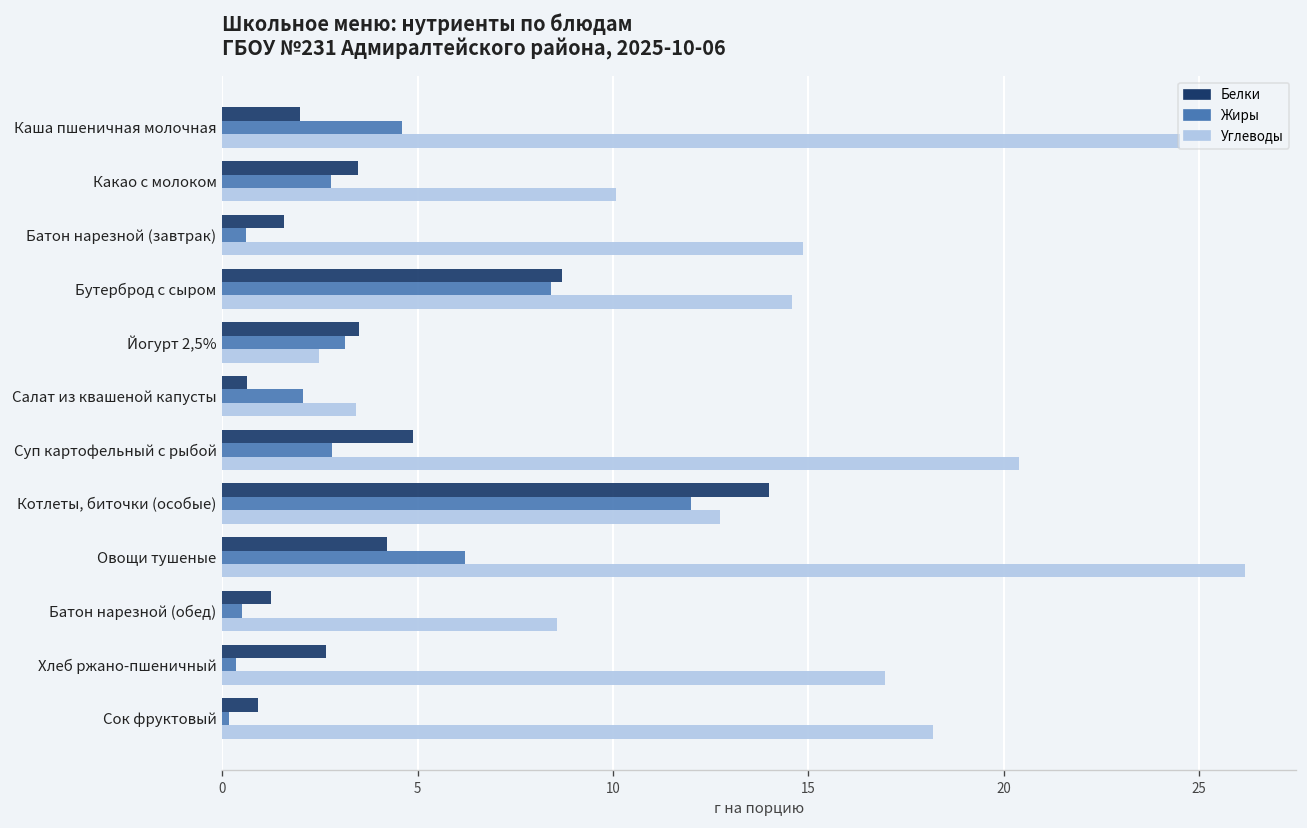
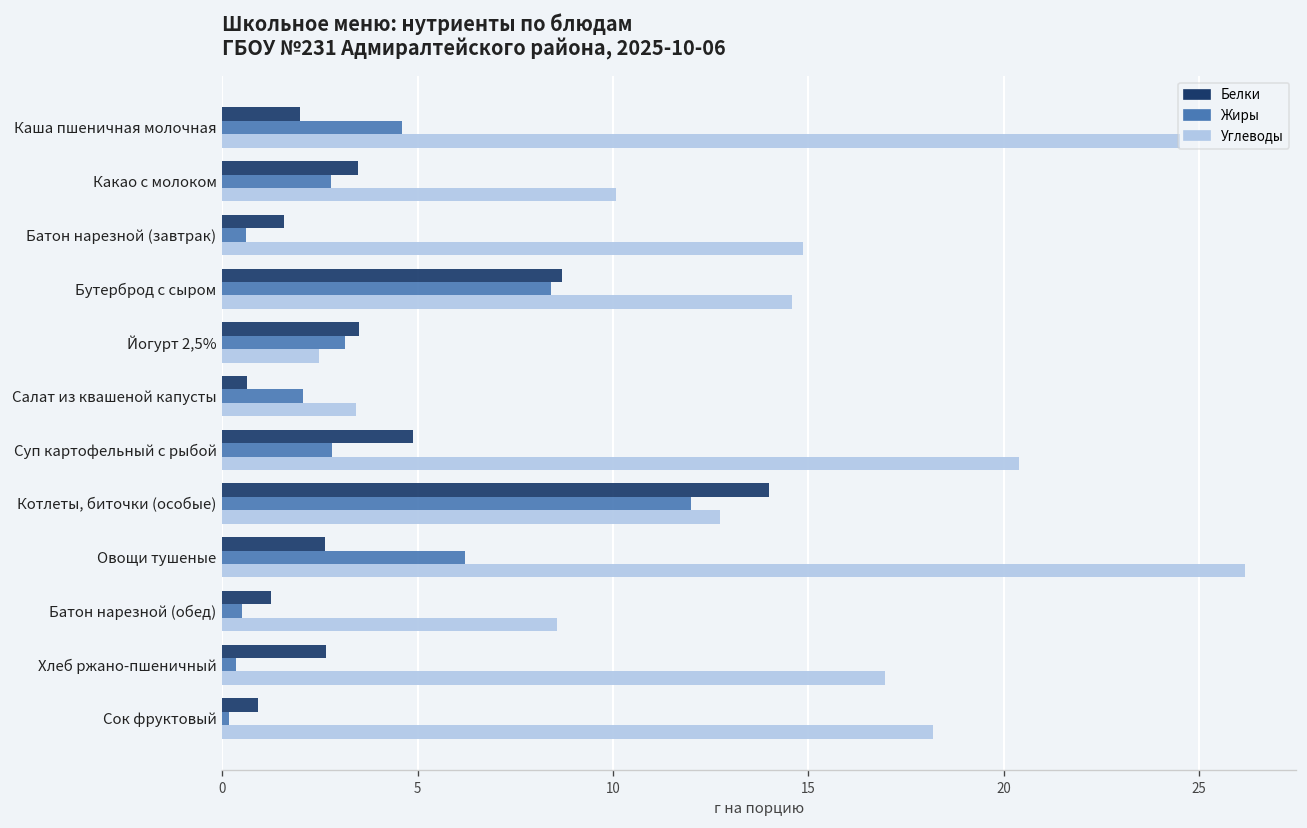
Белки, Овощи тушеные: 4.2 -> 2.6
